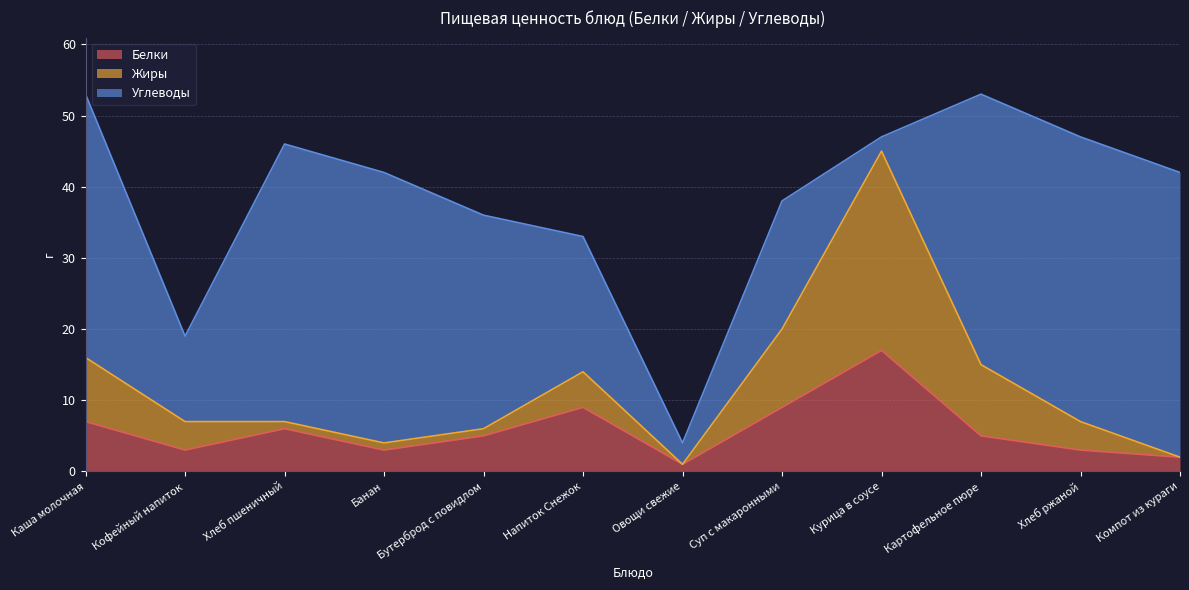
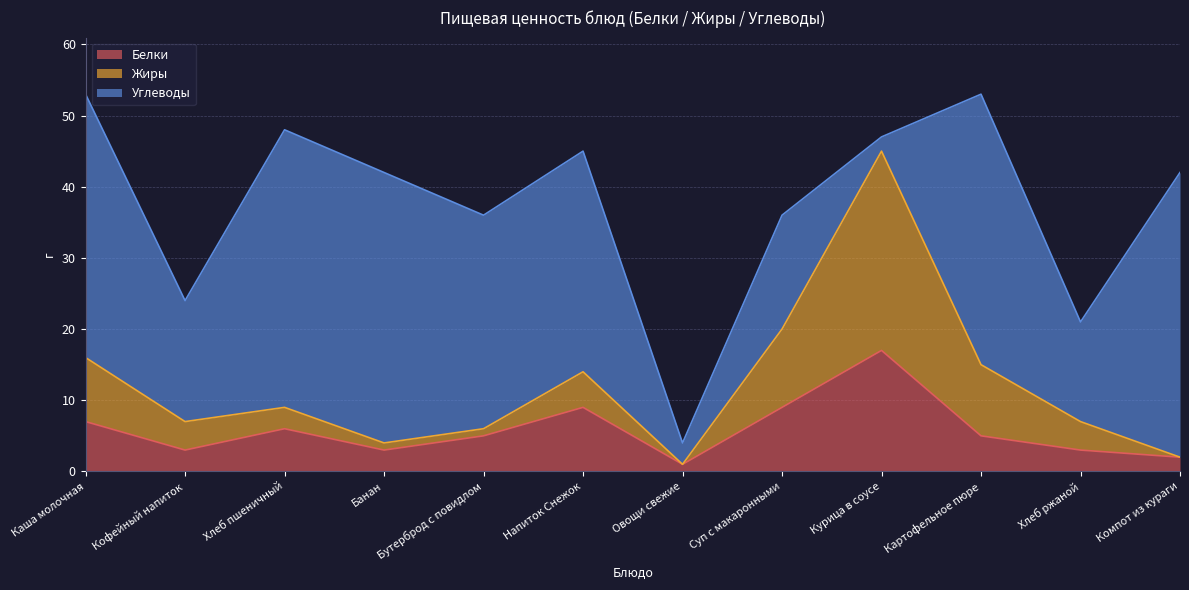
Углеводы, Кофейный напиток: 12 -> 17
Жиры, Хлеб пшеничный: 1 -> 3
Углеводы, Напиток Снежок: 19 -> 31
Углеводы, Суп с макаронными: 18 -> 16
Углеводы, Хлеб ржаной: 40 -> 14
